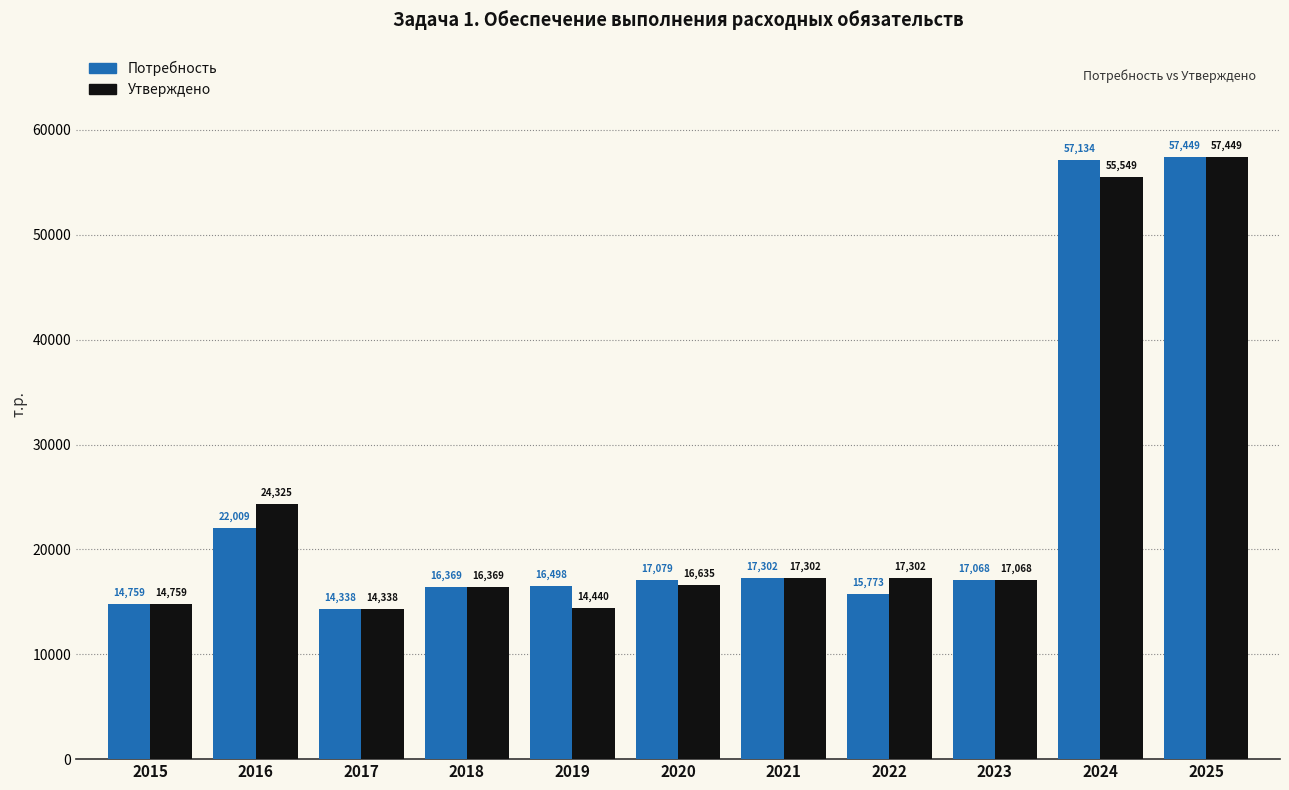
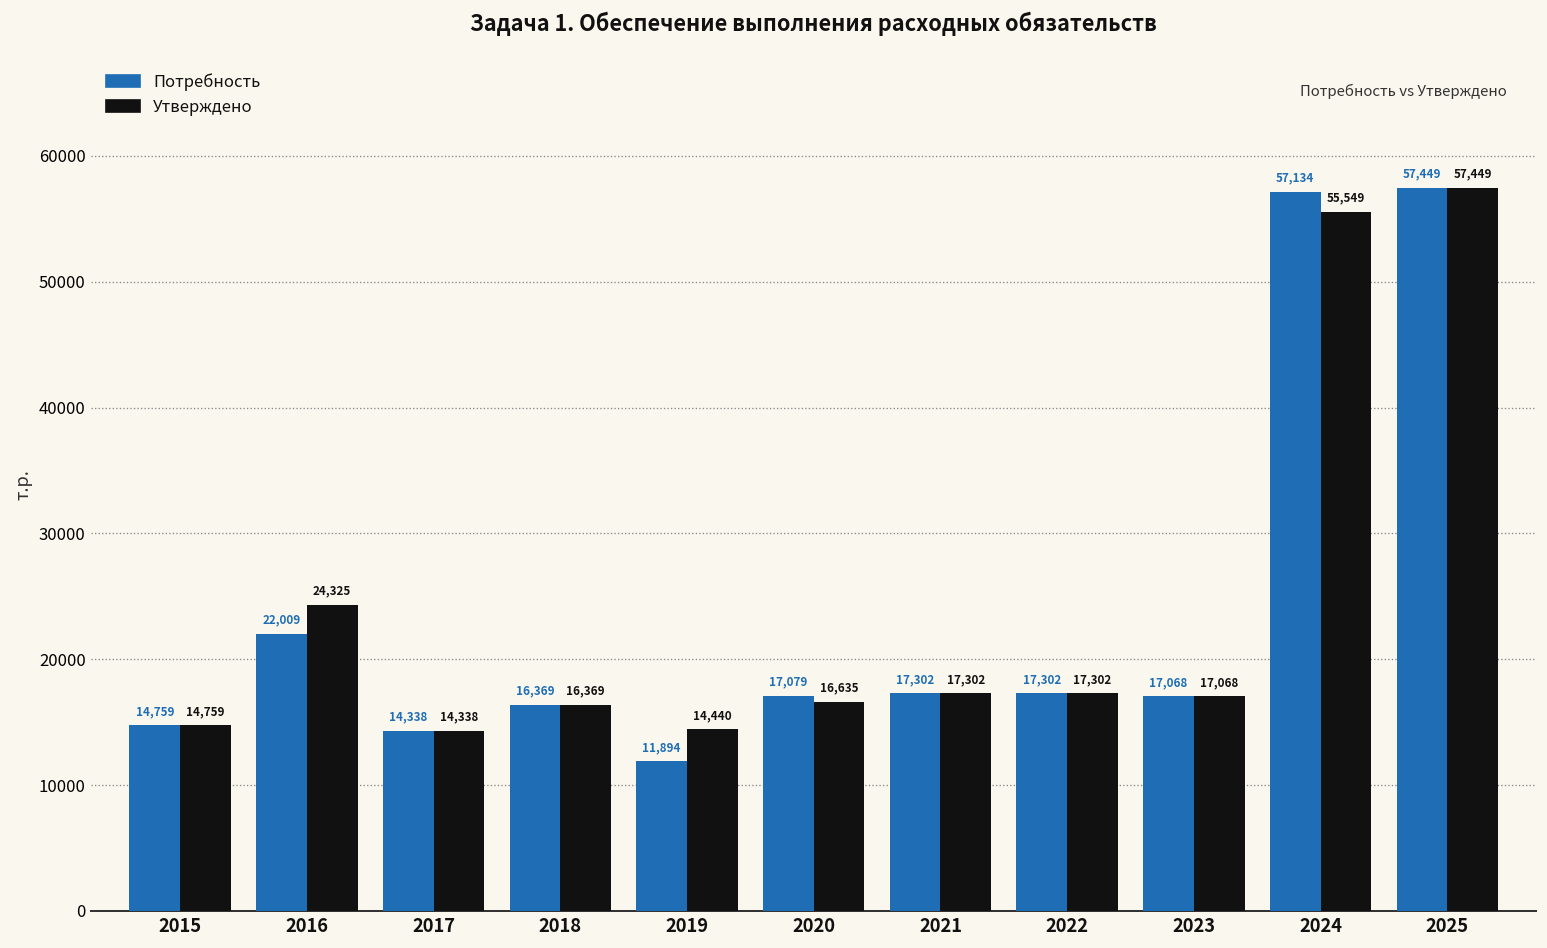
Потребность, 2019: 16,498 -> 11,894
Потребность, 2022: 15,773 -> 17,302
